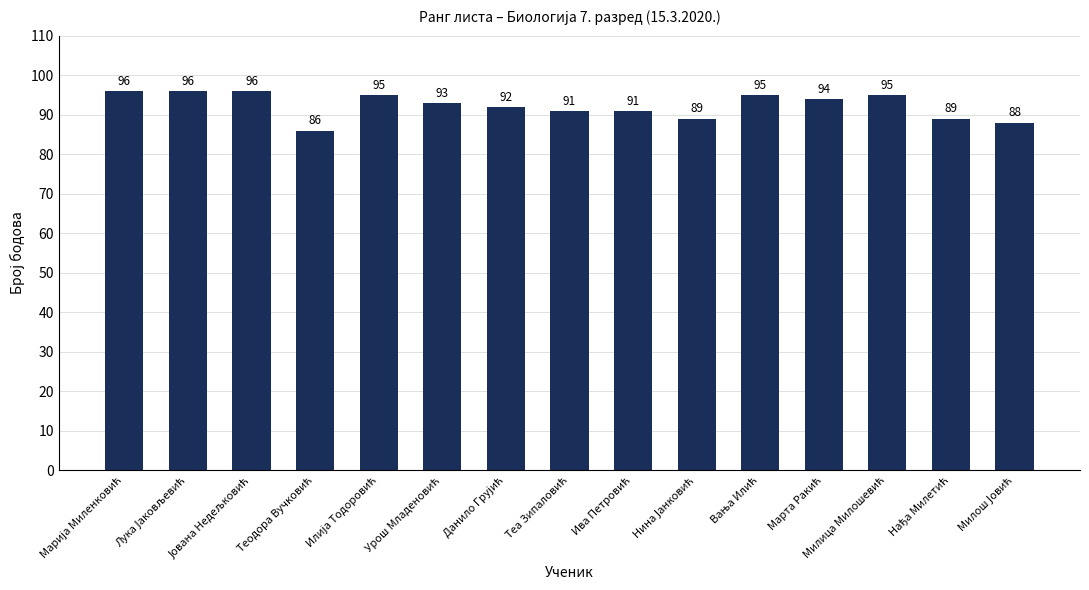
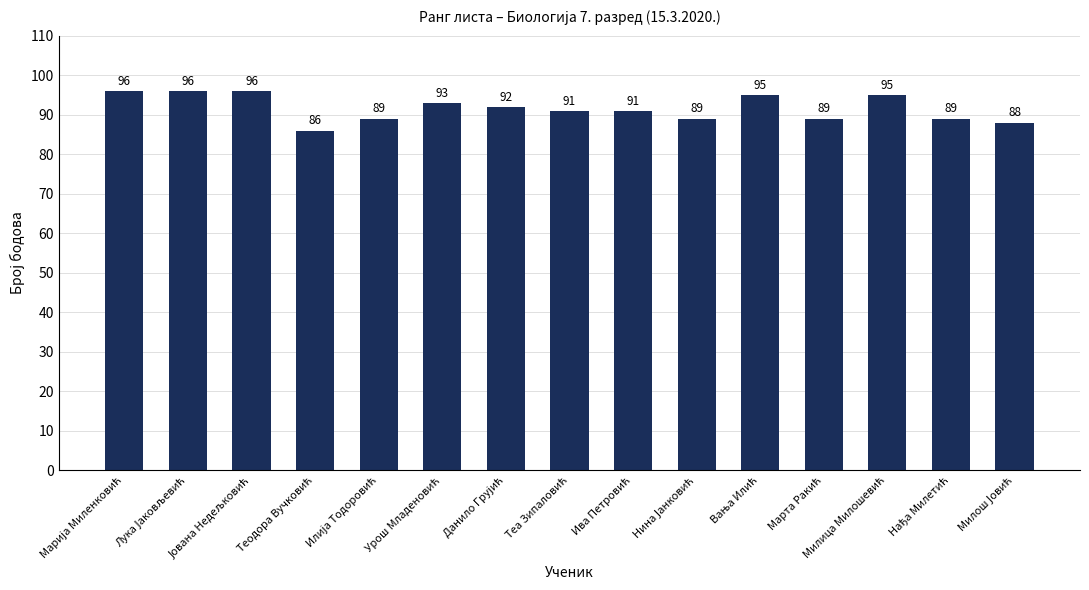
Илија Тодоровић: 95 -> 89
Марта Ракић: 94 -> 89
